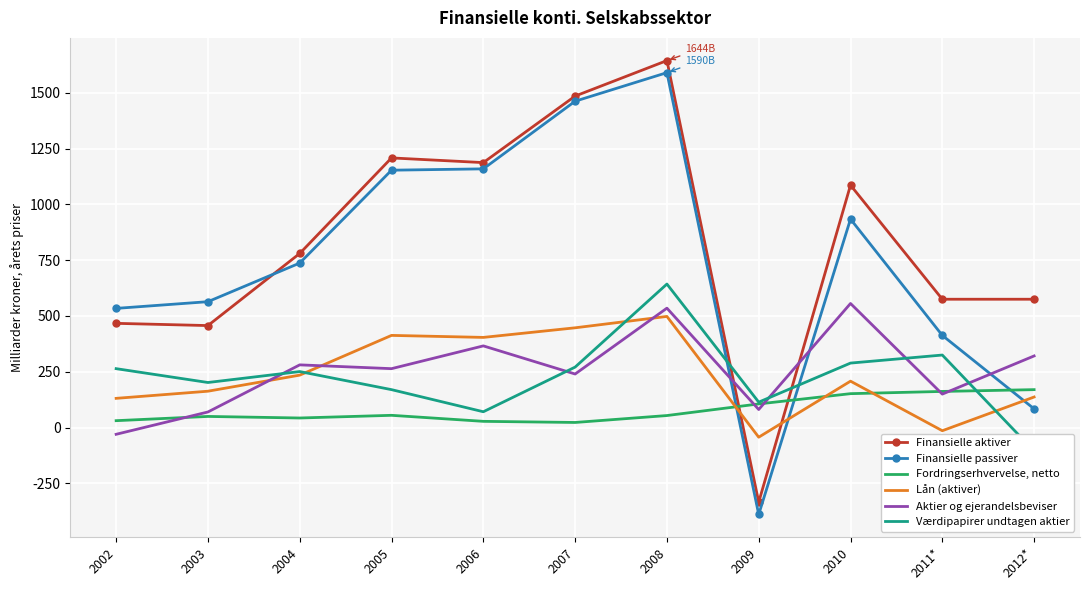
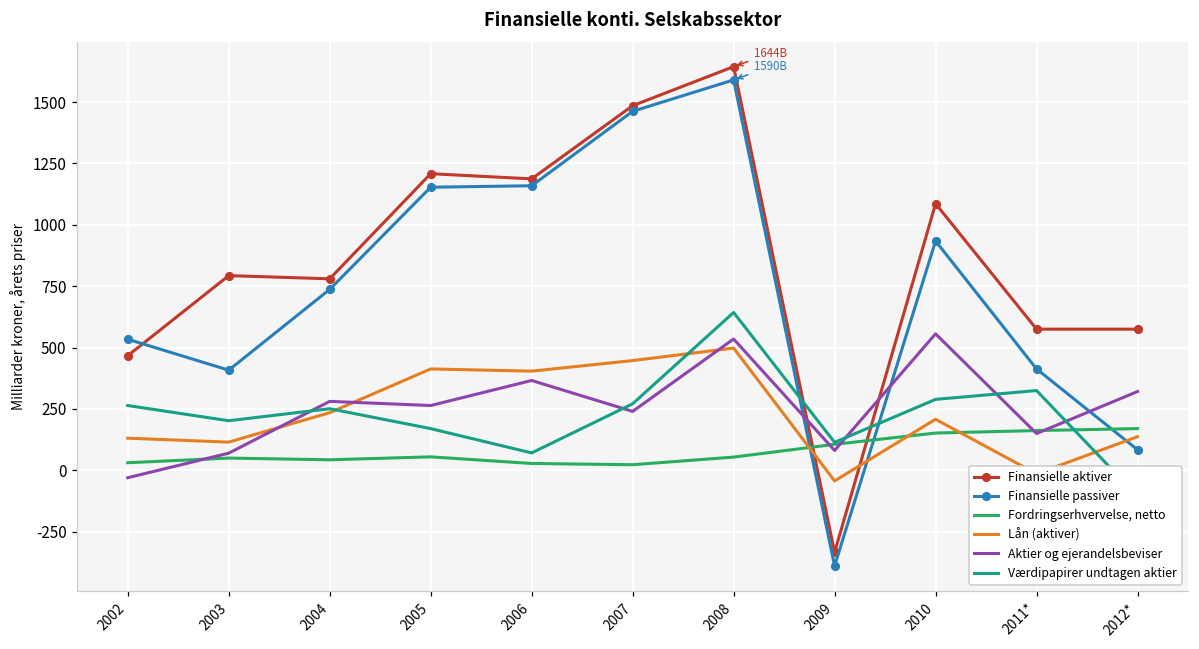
Finansielle aktiver, 2003: 460 -> 790
Finansielle passiver, 2003: 560 -> 410
Lån (aktiver), 2003: 160 -> 120
